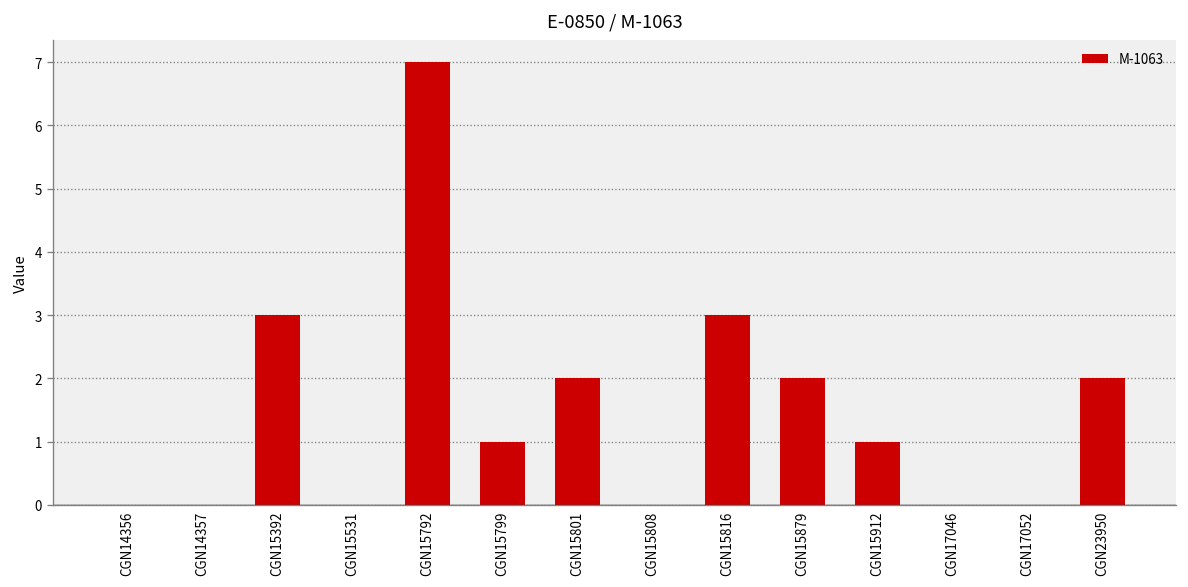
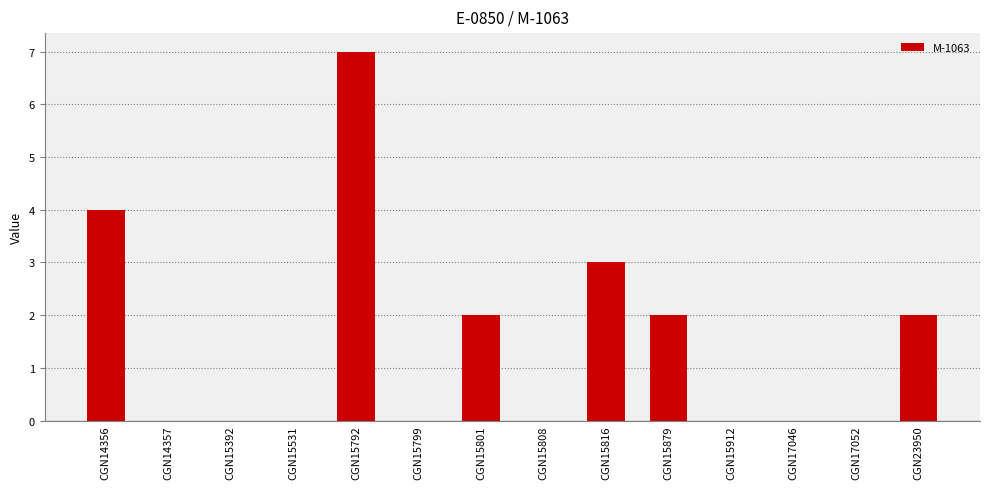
CGN14356: 0 -> 4
CGN15392: 3 -> 0
CGN15799: 1 -> 0
CGN15912: 1 -> 0
